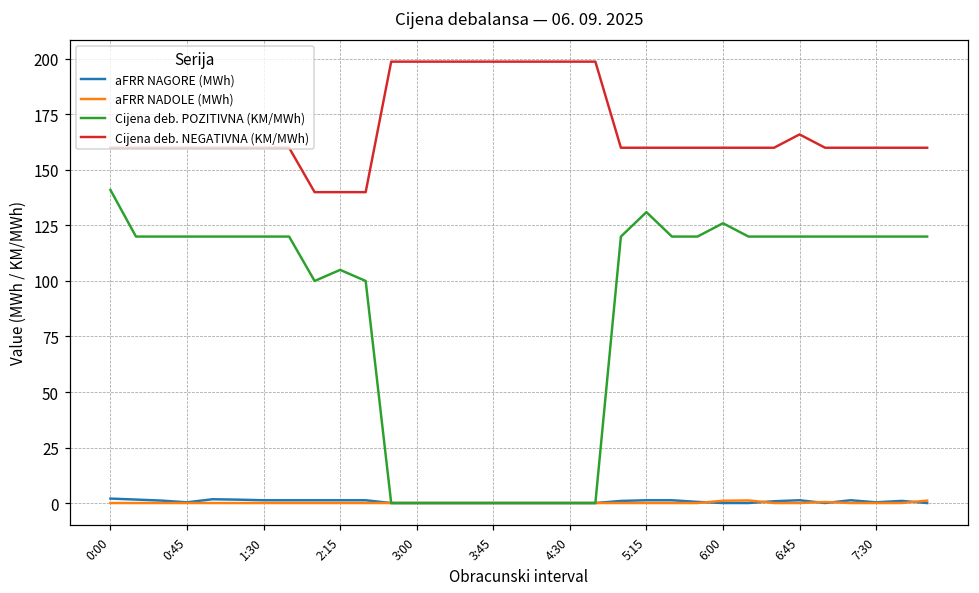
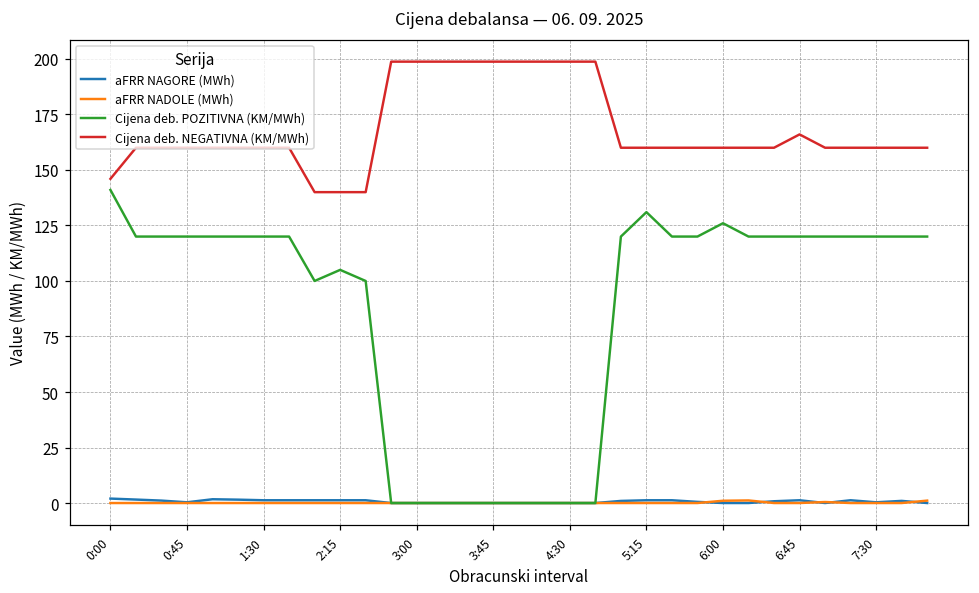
Cijena deb. NEGATIVNA (KM/MWh), 0:00: 160 -> 146
